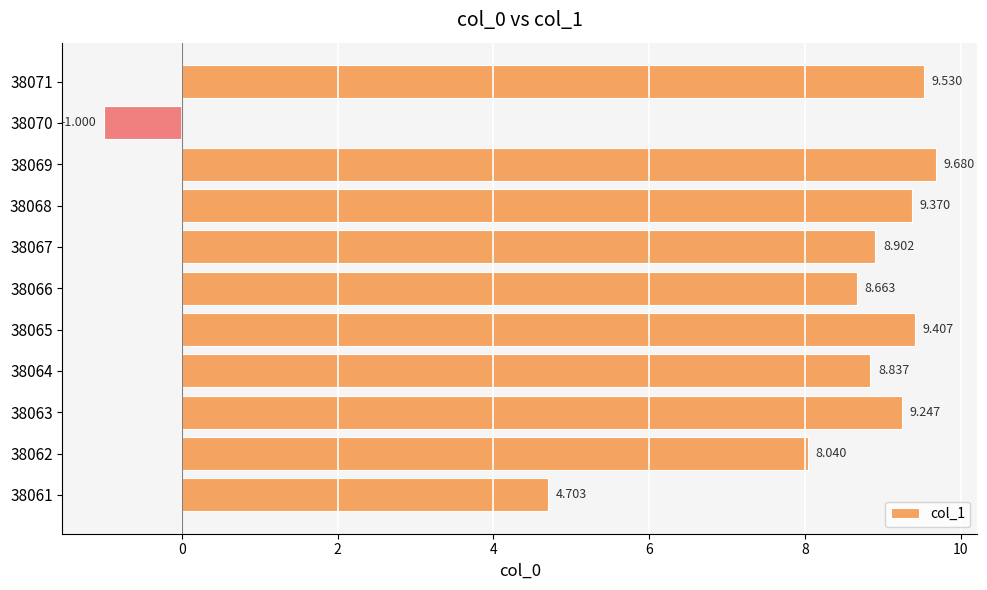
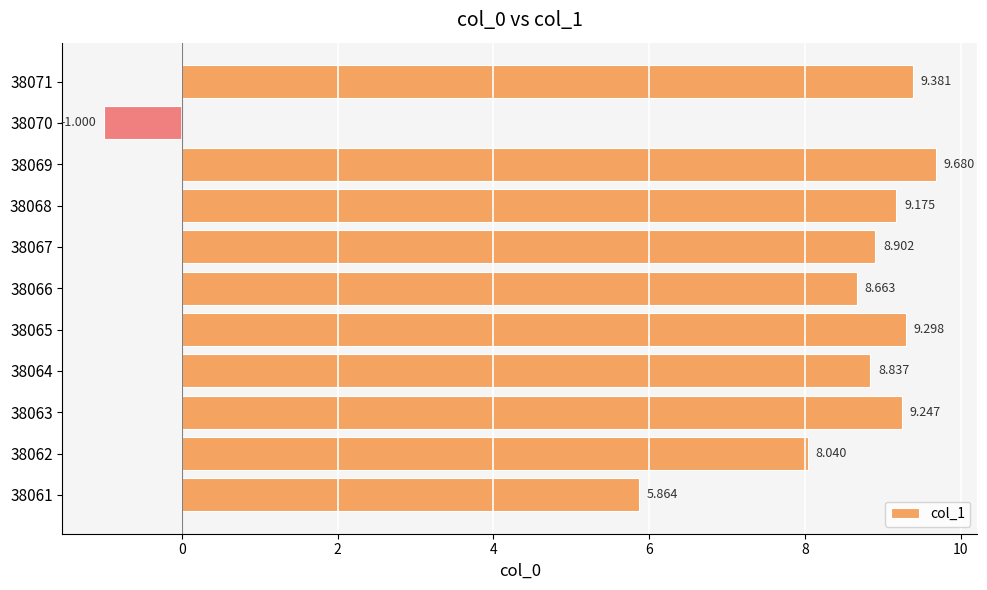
38071: 9.530 -> 9.381
38068: 9.370 -> 9.175
38065: 9.407 -> 9.298
38061: 4.703 -> 5.864
